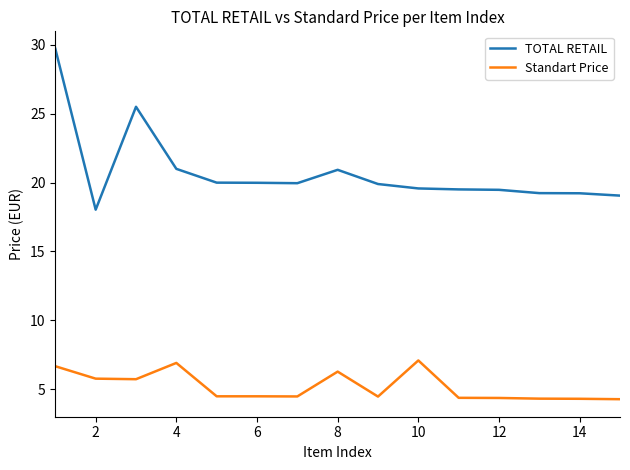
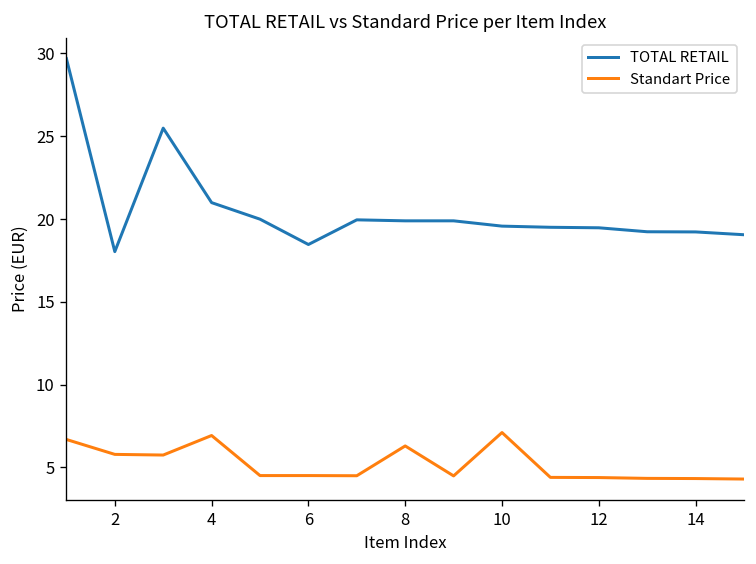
TOTAL RETAIL, 6: 20.0 -> 18.5
TOTAL RETAIL, 8: 20.9 -> 19.9
